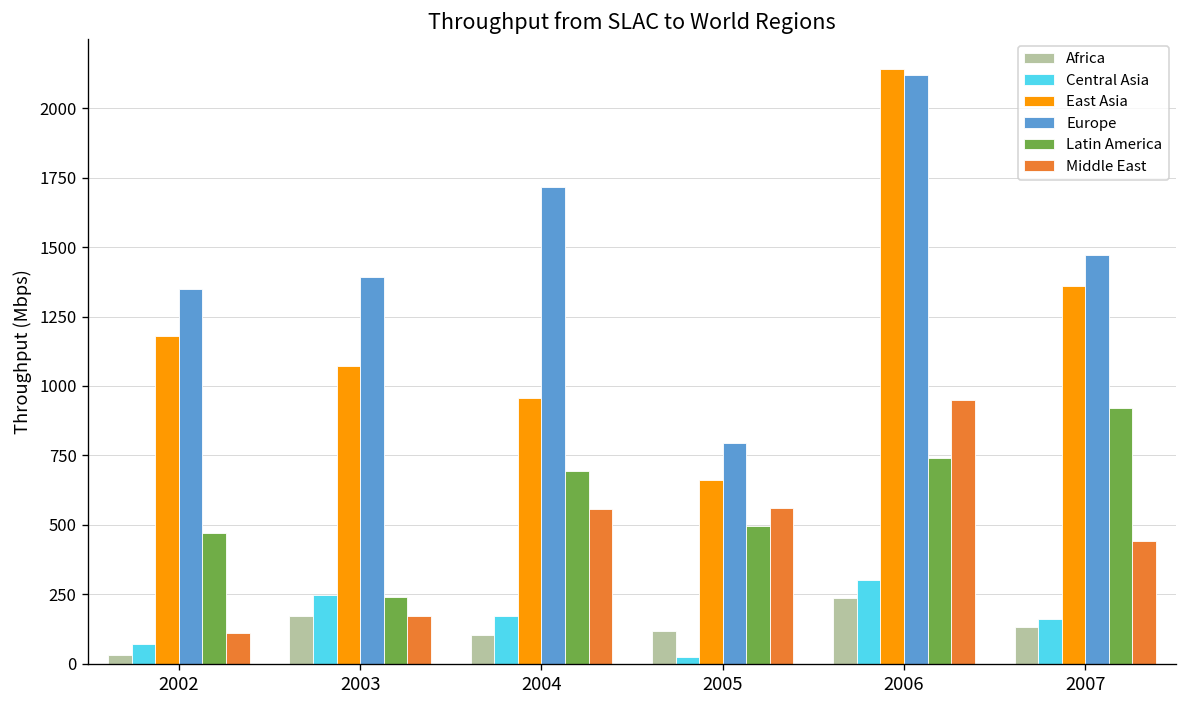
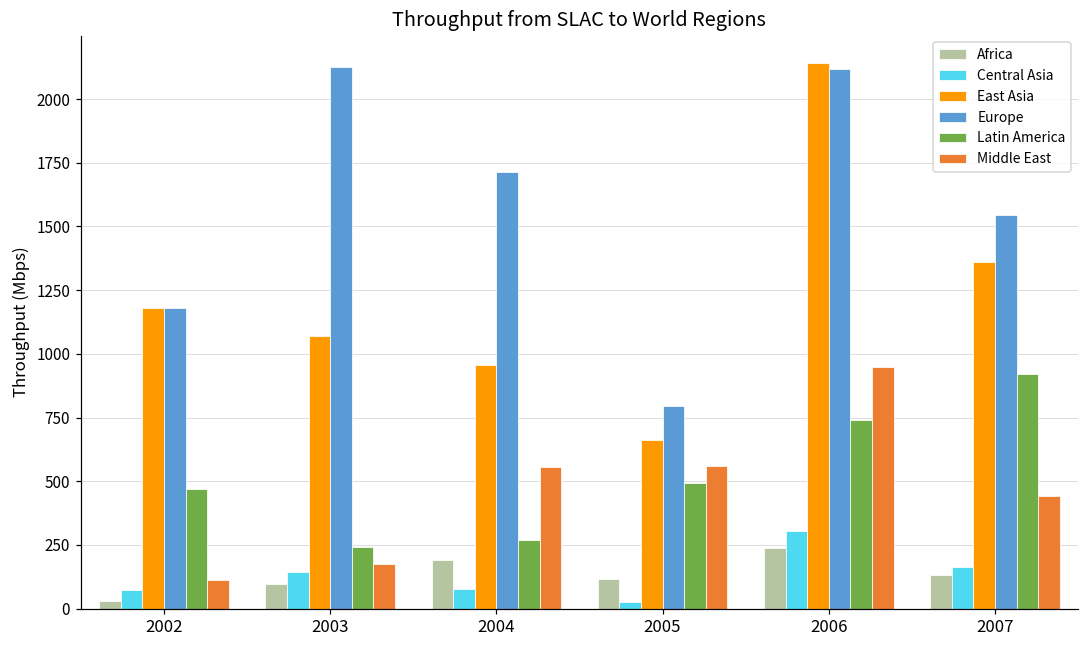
Europe, 2002: 1350 -> 1180
Africa, 2003: 170 -> 100
Central Asia, 2003: 250 -> 140
Europe, 2003: 1390 -> 2130
Africa, 2004: 110 -> 190
Central Asia, 2004: 170 -> 80
Latin America, 2004: 690 -> 270
Europe, 2007: 1470 -> 1550
